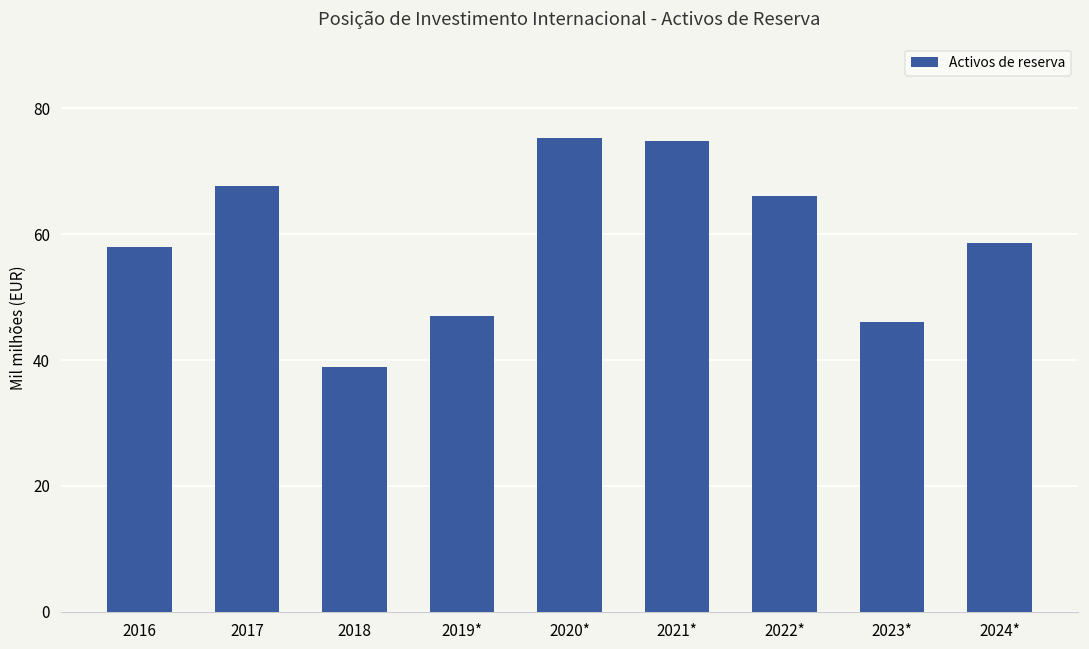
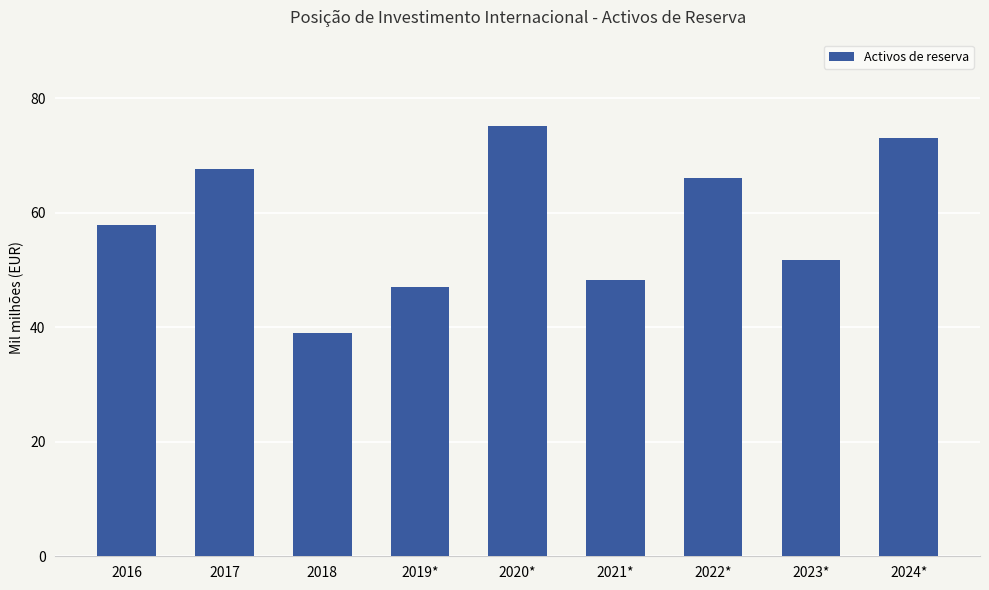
2021*: 75 -> 48
2023*: 46 -> 52
2024*: 59 -> 73
